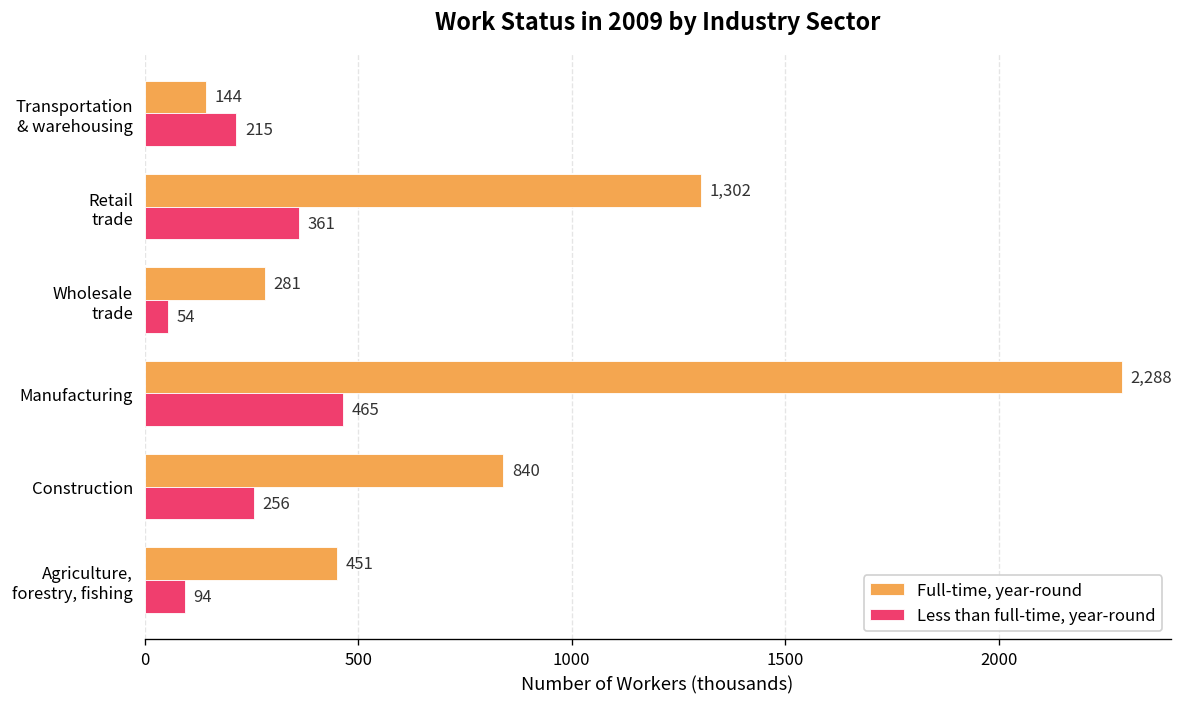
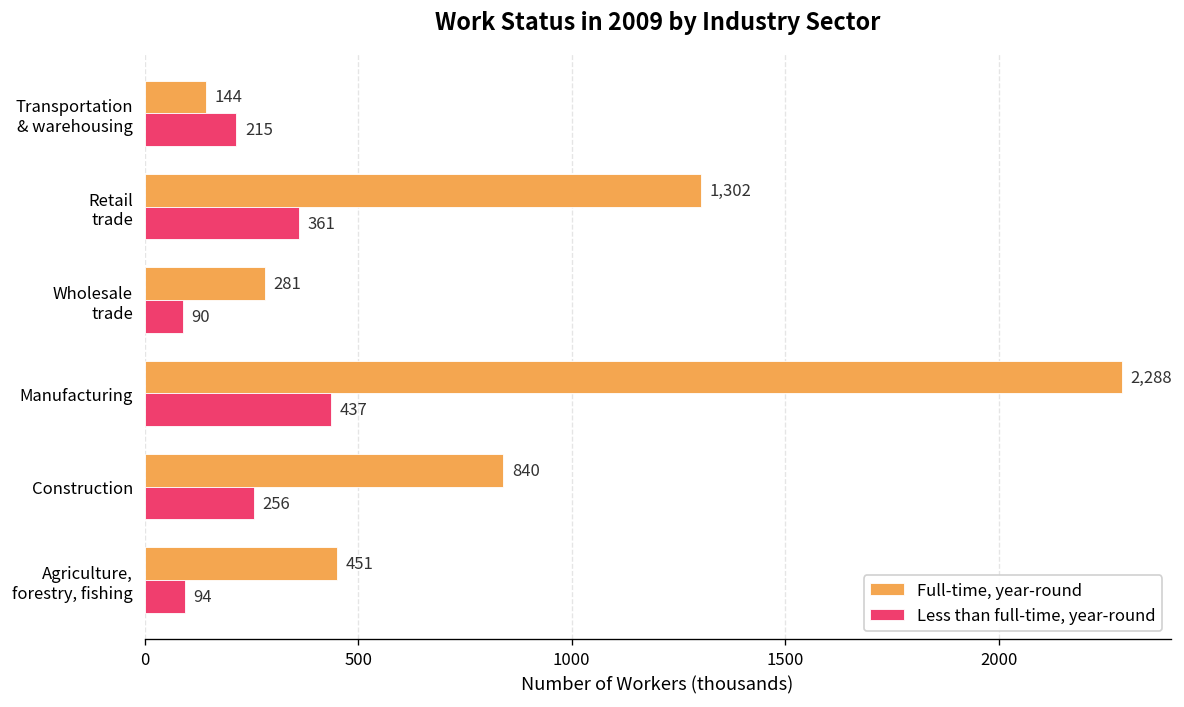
Less than full-time, year-round, Wholesale trade: 54 -> 90
Less than full-time, year-round, Manufacturing: 465 -> 437
